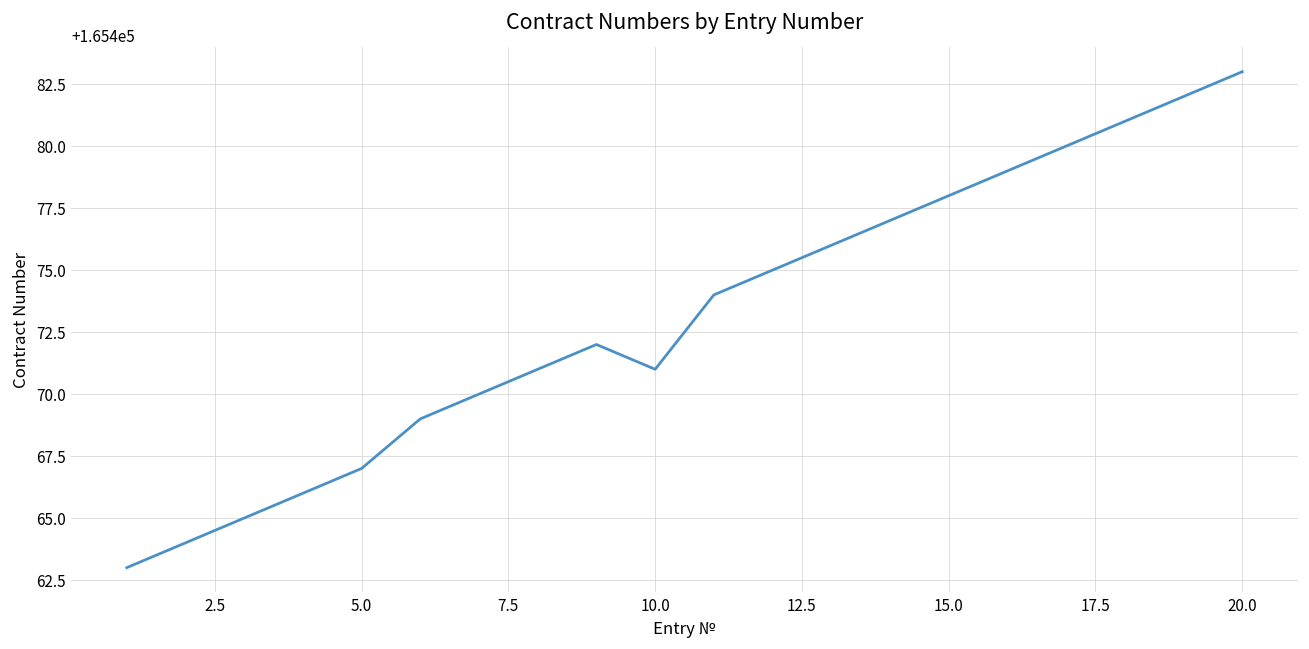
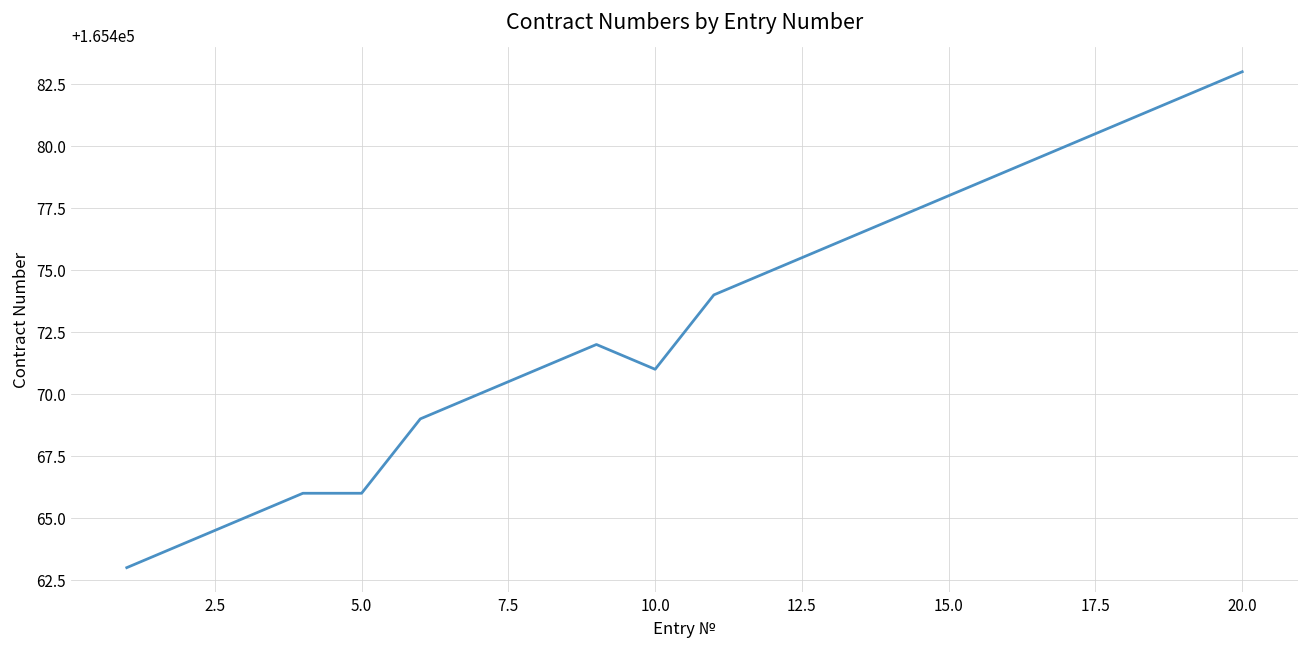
5.0: 165467 -> 165466
